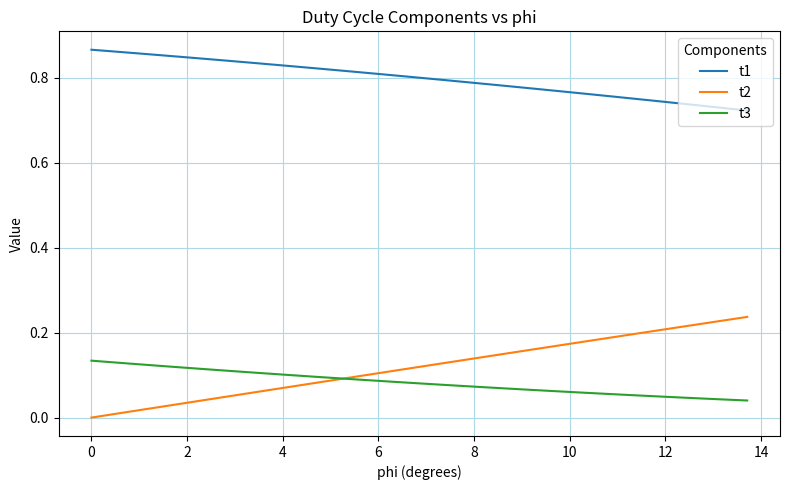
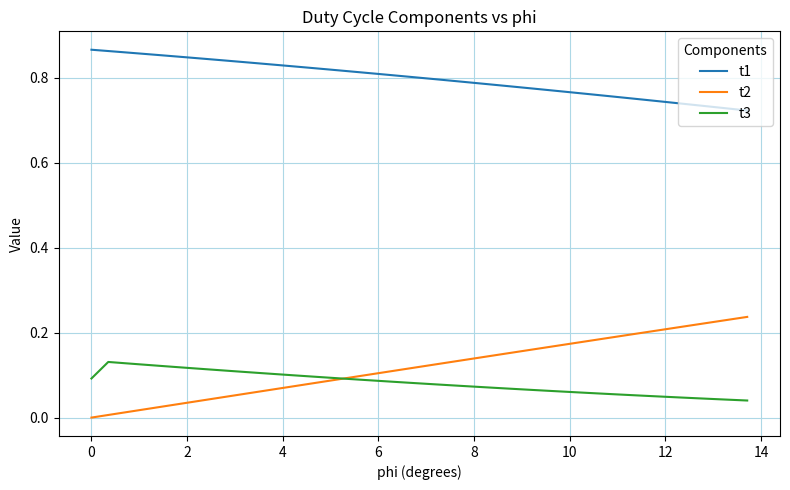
t3, 0: 0.13 -> 0.09
